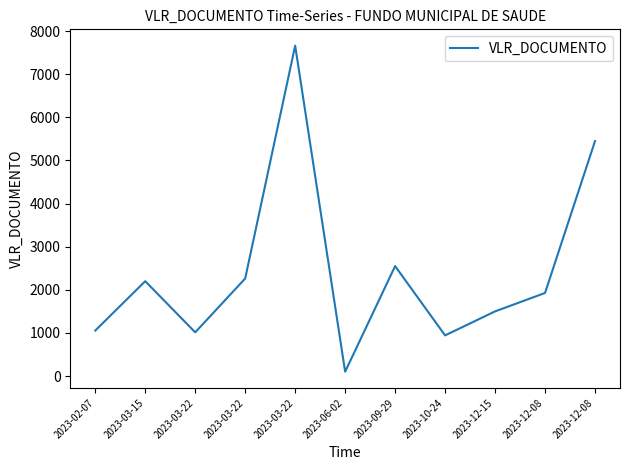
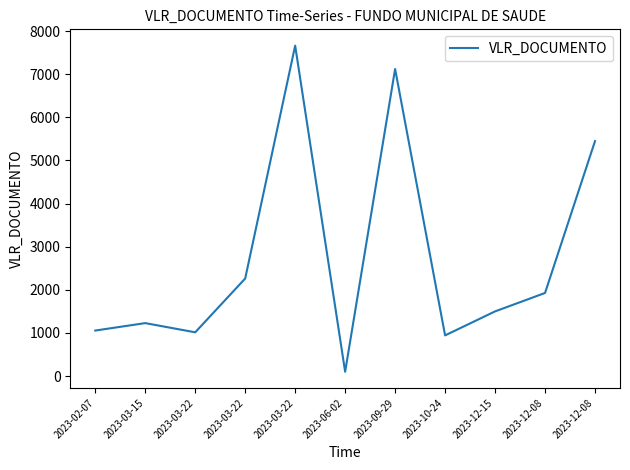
2023-03-15: 2200 -> 1200
2023-09-29: 2600 -> 7100
